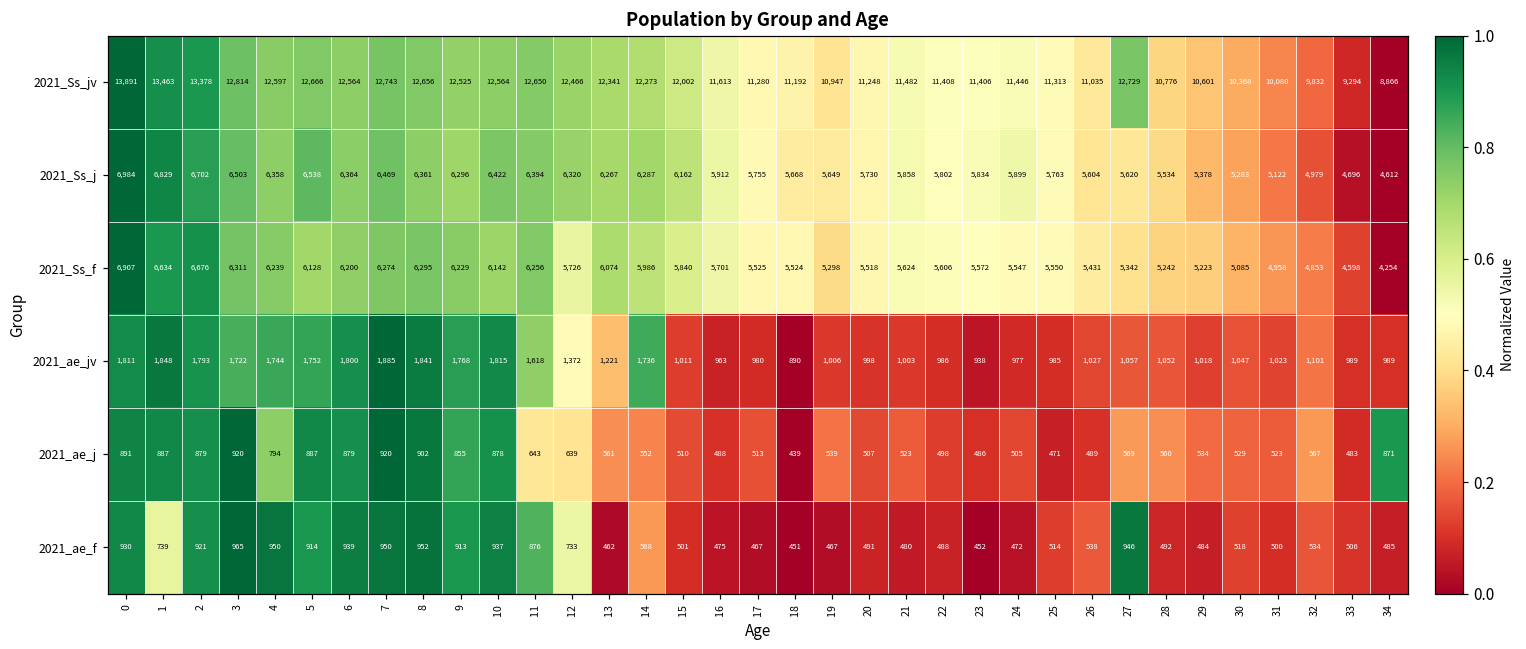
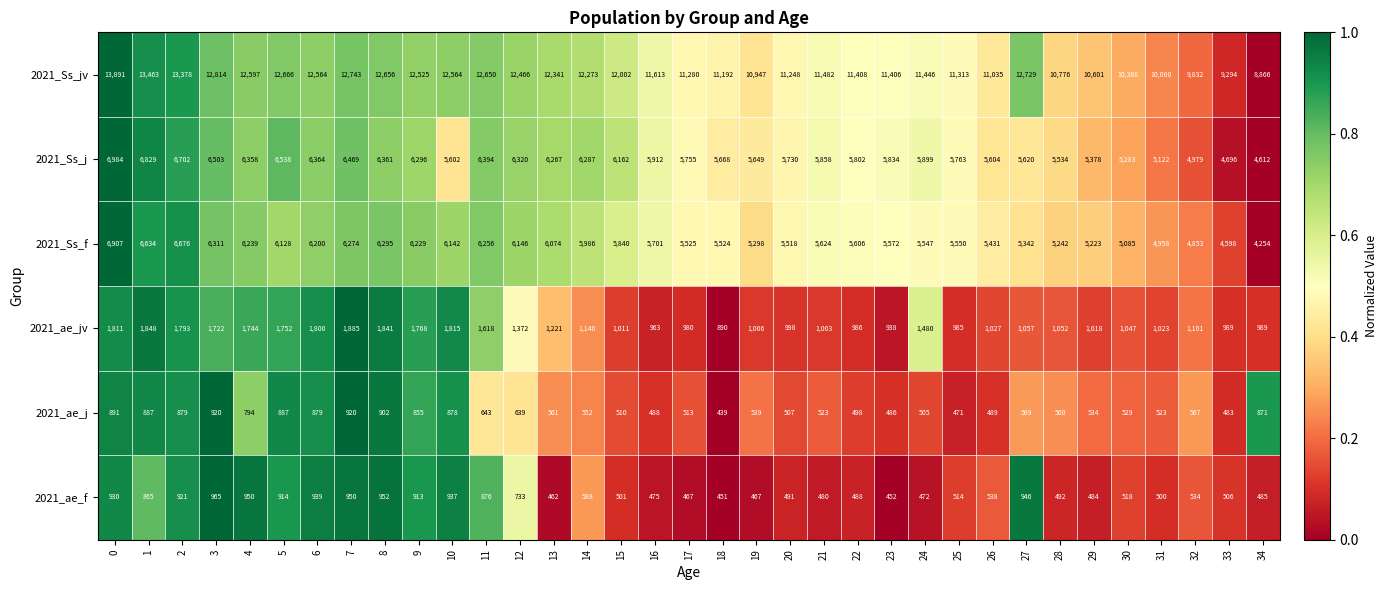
2021_Ss_j, 10: 6,422 -> 5,602
2021_Ss_f, 12: 5,726 -> 6,146
2021_ae_jv, 14: 1,736 -> 1,140
2021_ae_jv, 24: 977 -> 1,480
2021_ae_f, 1: 739 -> 865
